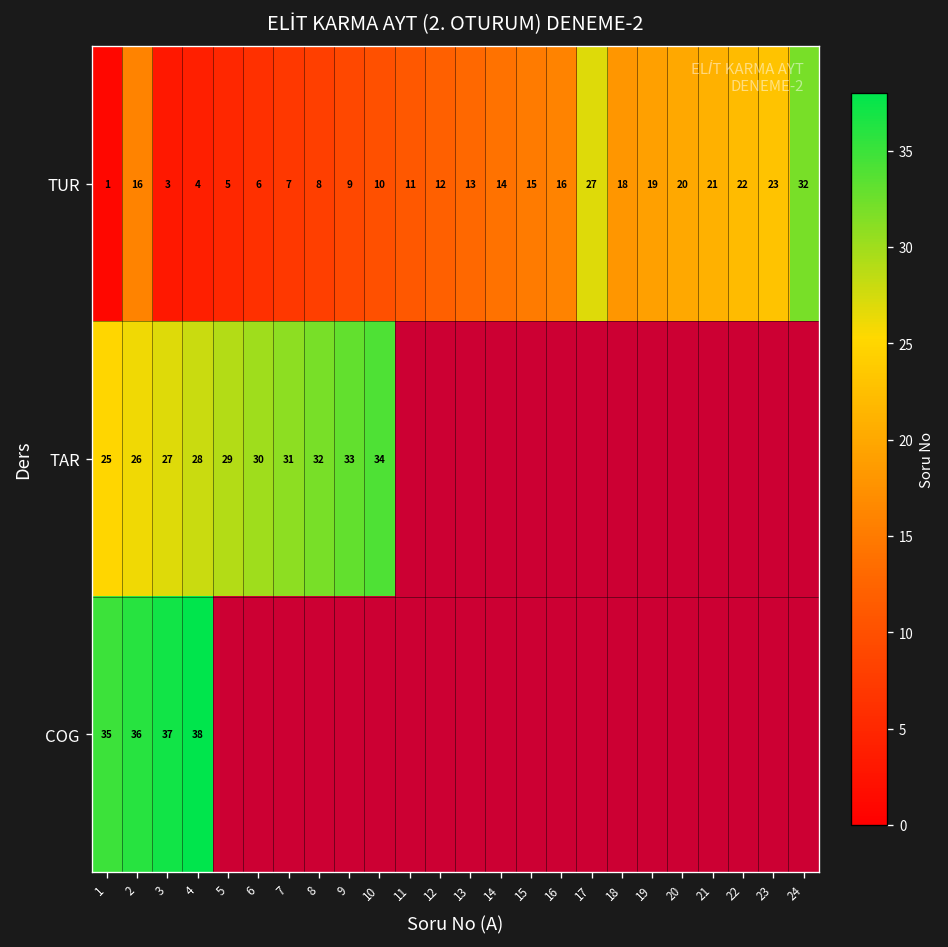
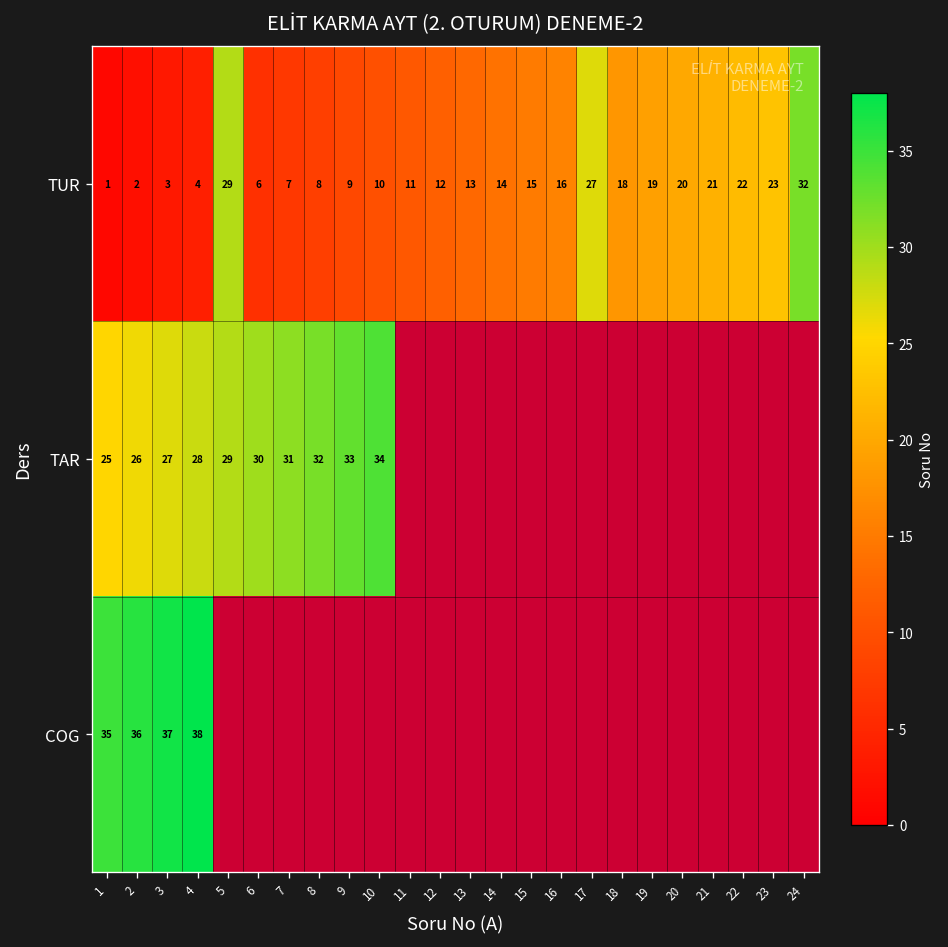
TUR, 2: 16 -> 2
TUR, 5: 5 -> 29
